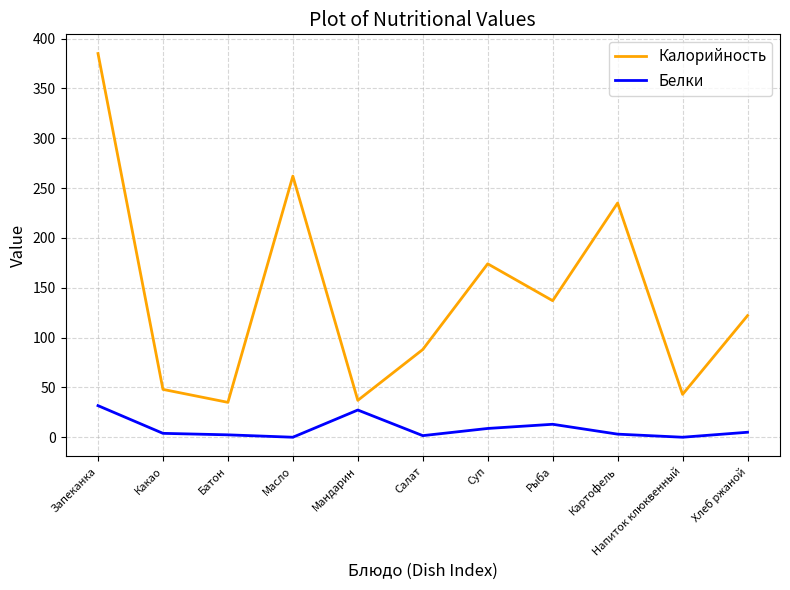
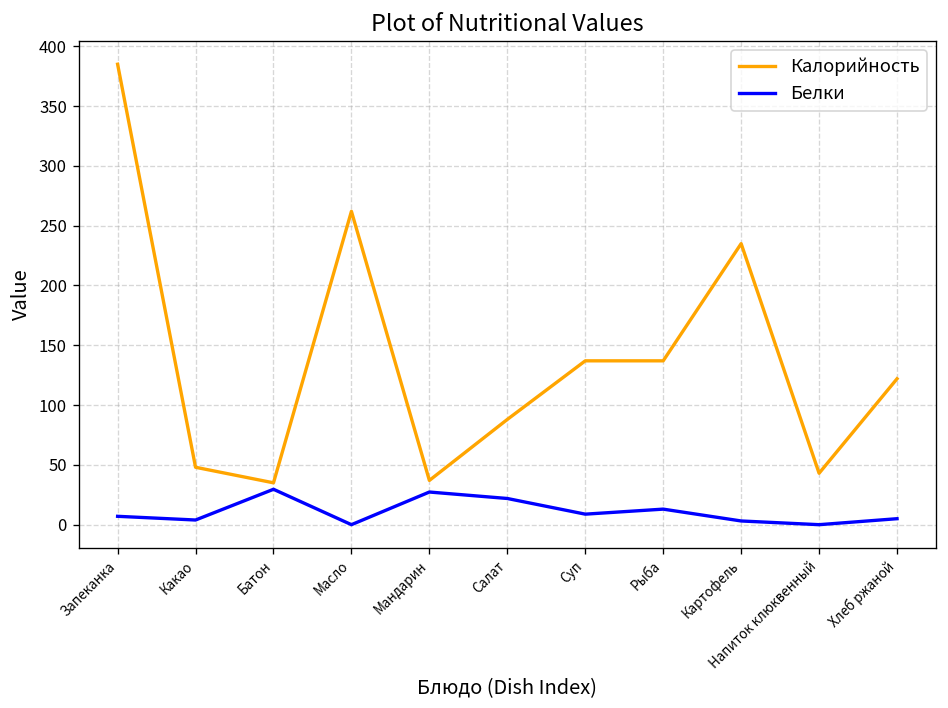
Белки, Запеканка: 30 -> 10
Белки, Батон: 0 -> 30
Белки, Салат: 0 -> 20
Калорийность, Суп: 170 -> 140
